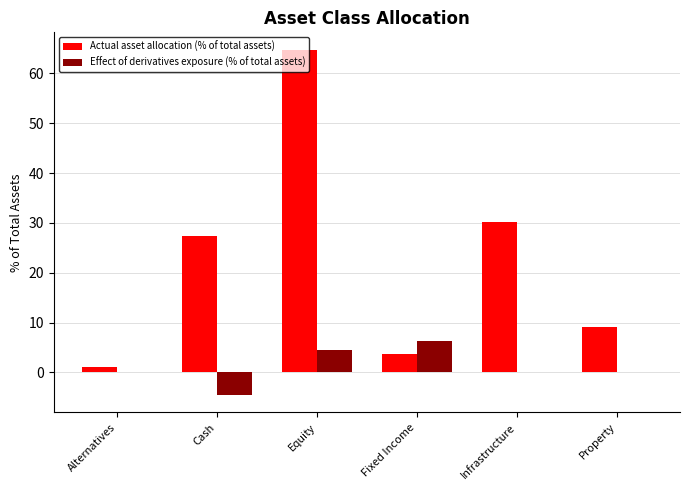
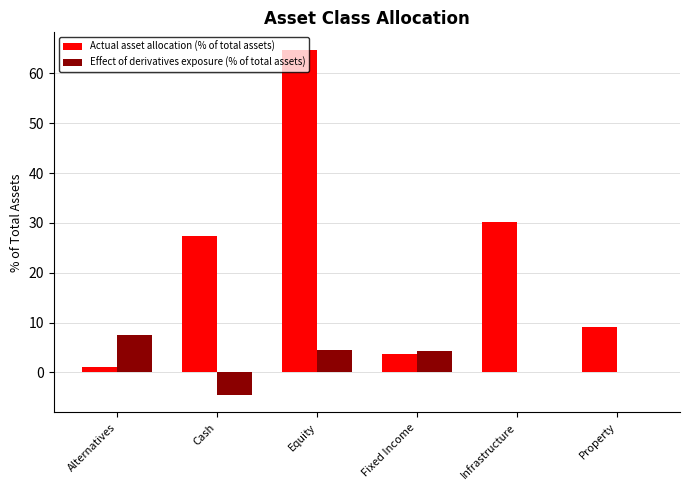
Effect of derivatives exposure (% of total assets), Alternatives: 0 -> 8
Effect of derivatives exposure (% of total assets), Fixed Income: 6 -> 4
